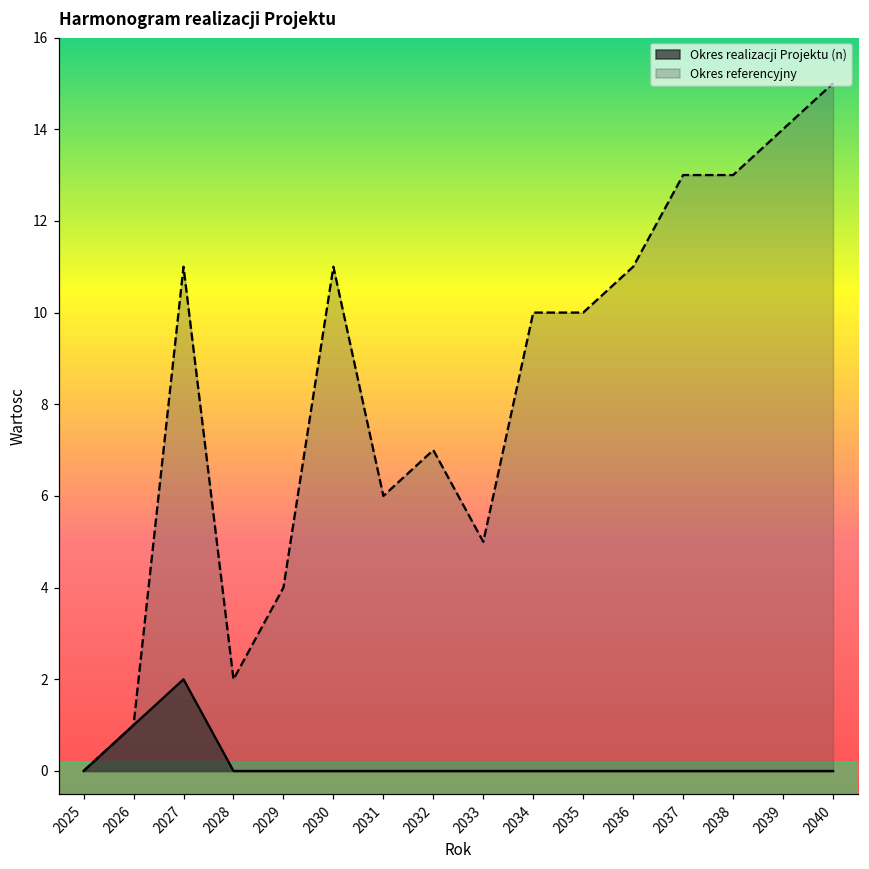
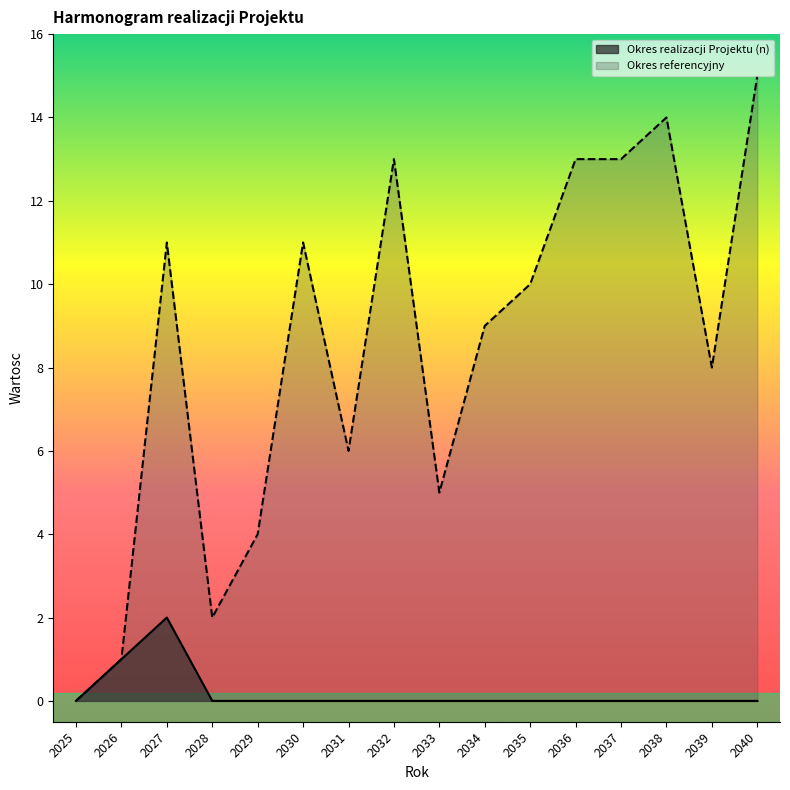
Okres referencyjny, 2032: 7 -> 13
Okres referencyjny, 2034: 10 -> 9
Okres referencyjny, 2036: 11 -> 13
Okres referencyjny, 2038: 13 -> 14
Okres referencyjny, 2039: 14 -> 8
